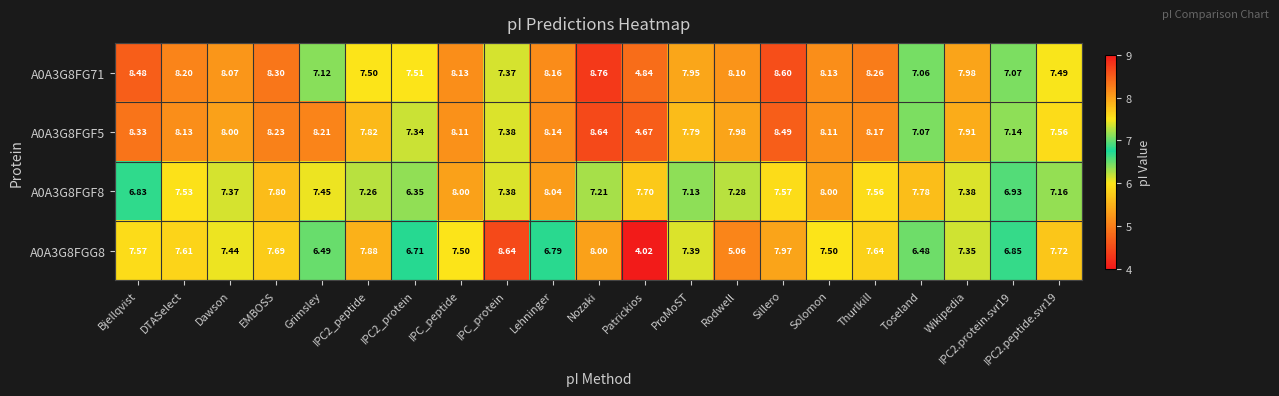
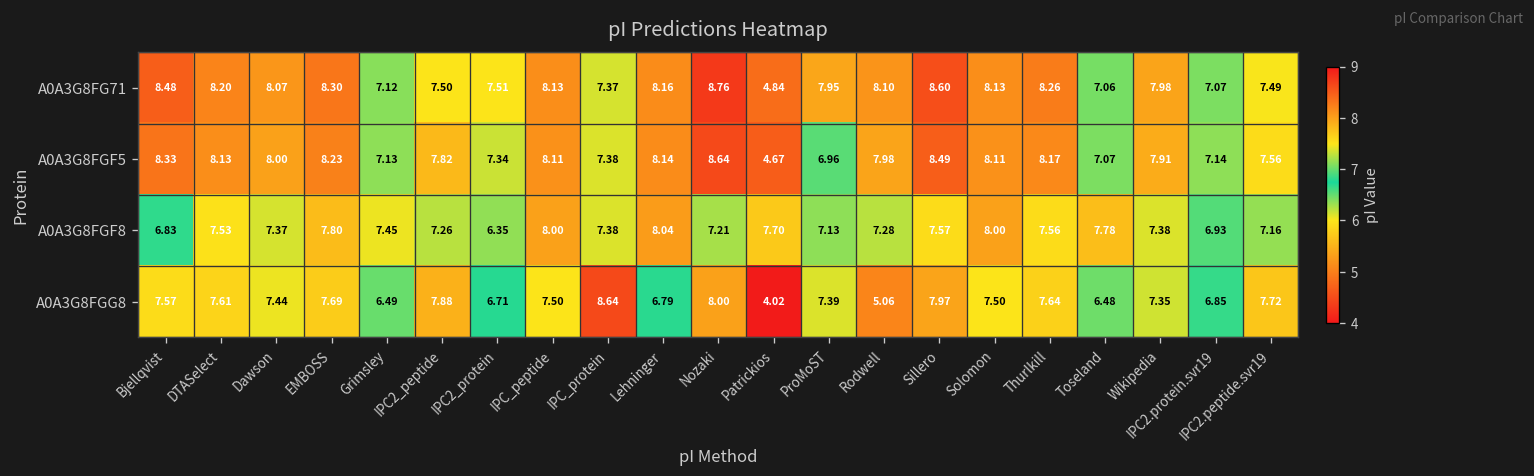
A0A3G8FGF5, Grimsley: 8.21 -> 7.13
A0A3G8FGF5, ProMoST: 7.79 -> 6.96
